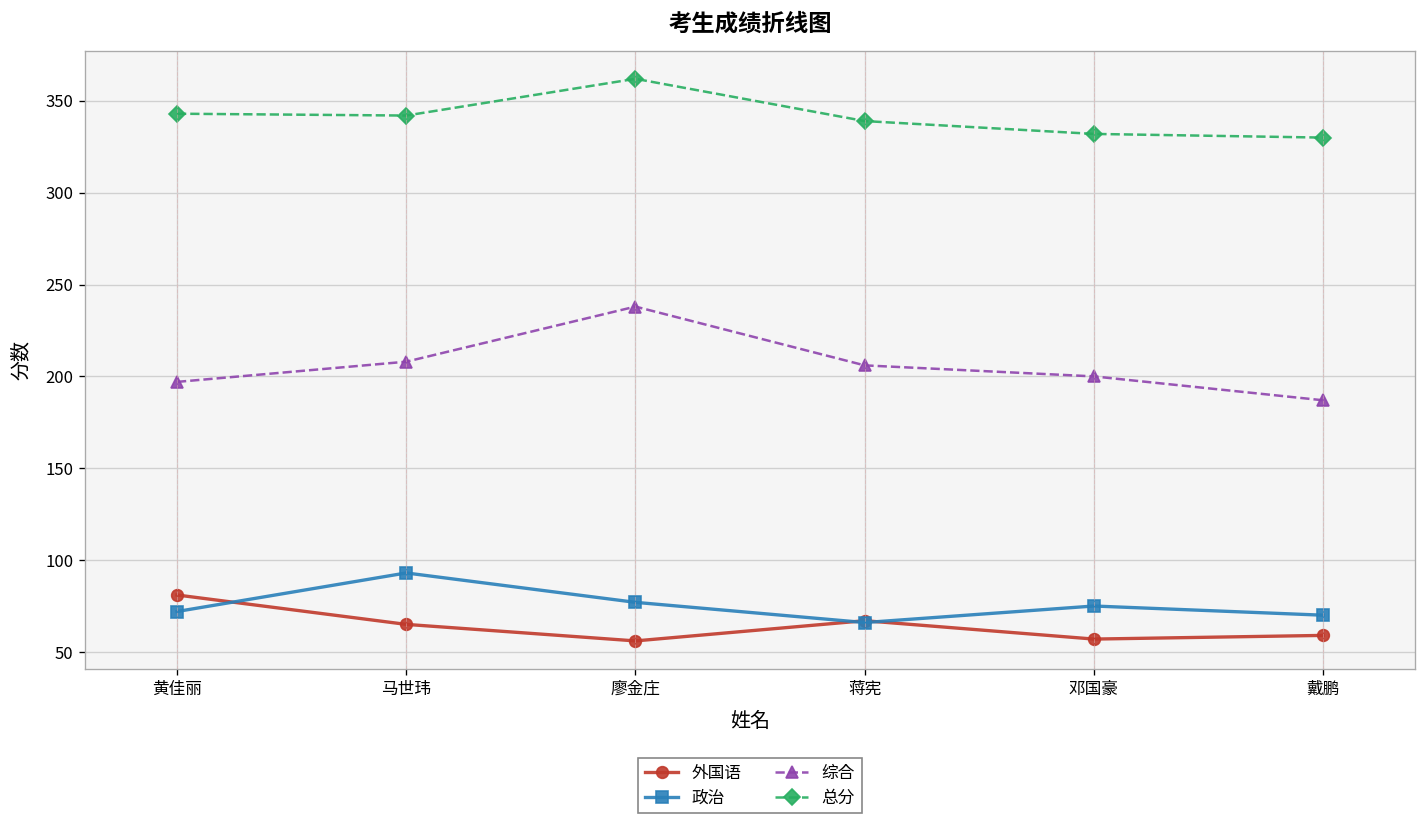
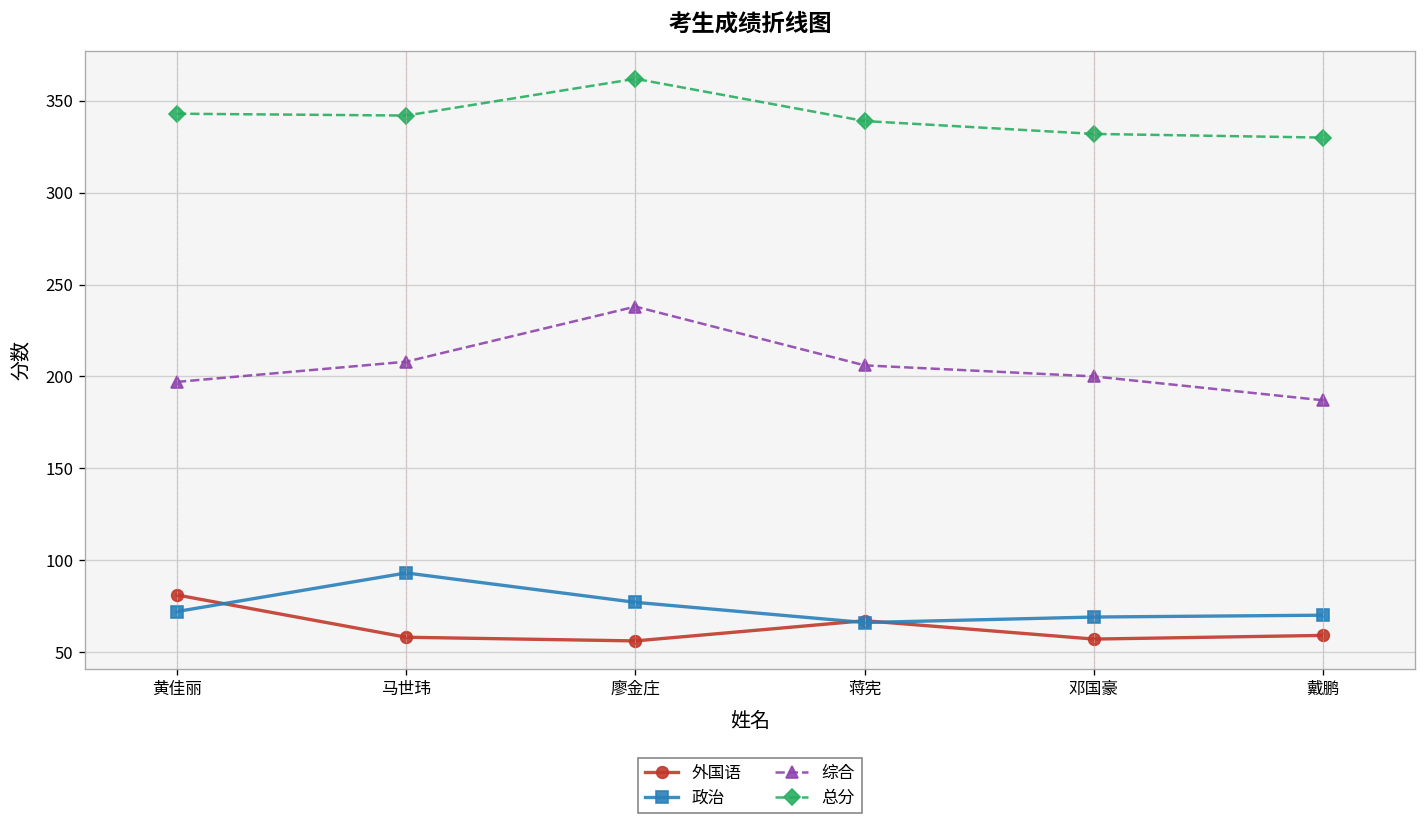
外国语, 马世玮: 65 -> 58
政治, 邓国豪: 75 -> 69
